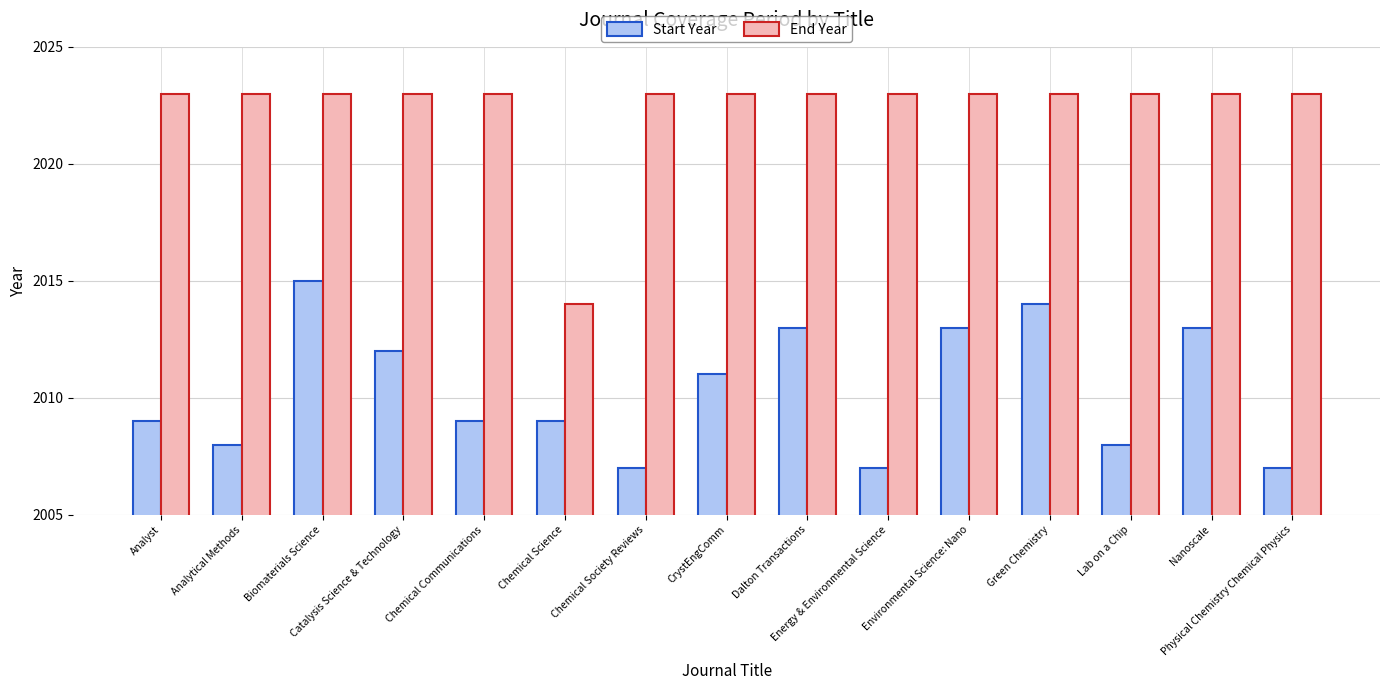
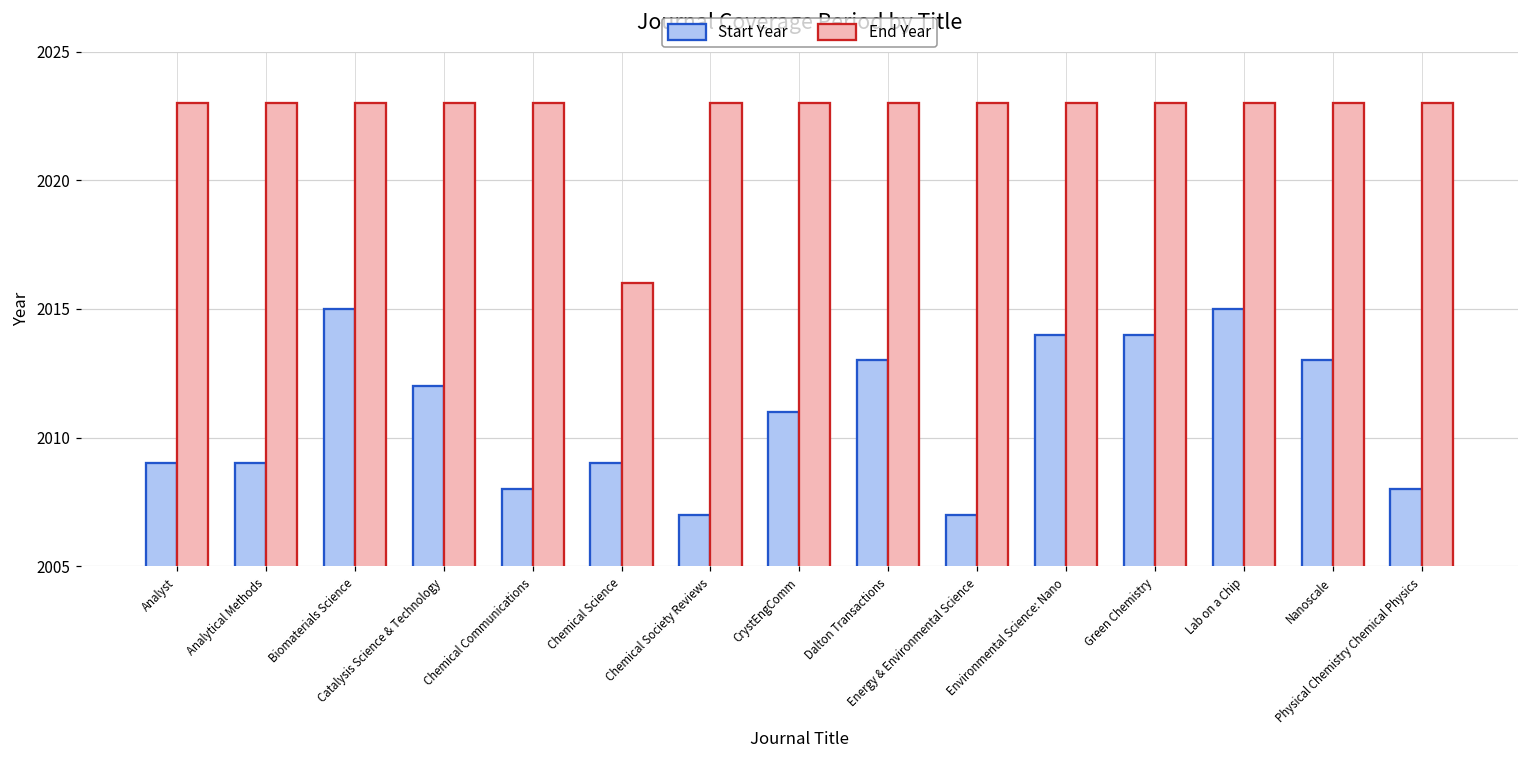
Start Year, Analytical Methods: 2008 -> 2009
Start Year, Chemical Communications: 2009 -> 2008
End Year, Chemical Science: 2014 -> 2016
Start Year, Environmental Science: Nano: 2013 -> 2014
Start Year, Lab on a Chip: 2008 -> 2015
Start Year, Physical Chemistry Chemical Physics: 2007 -> 2008
